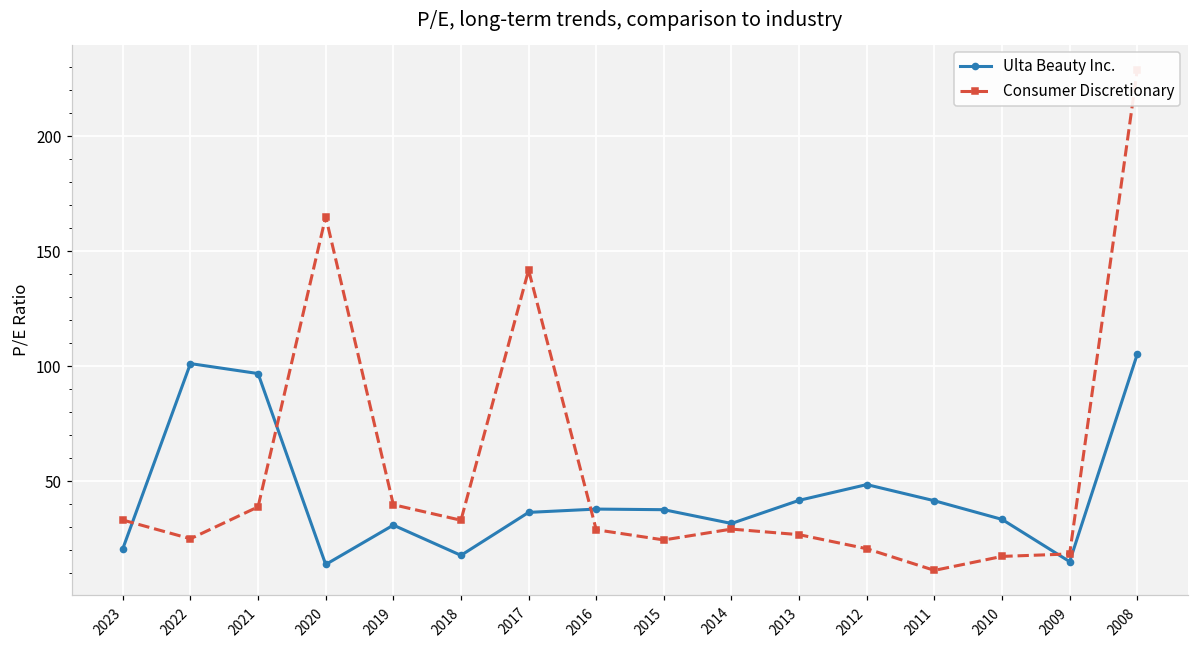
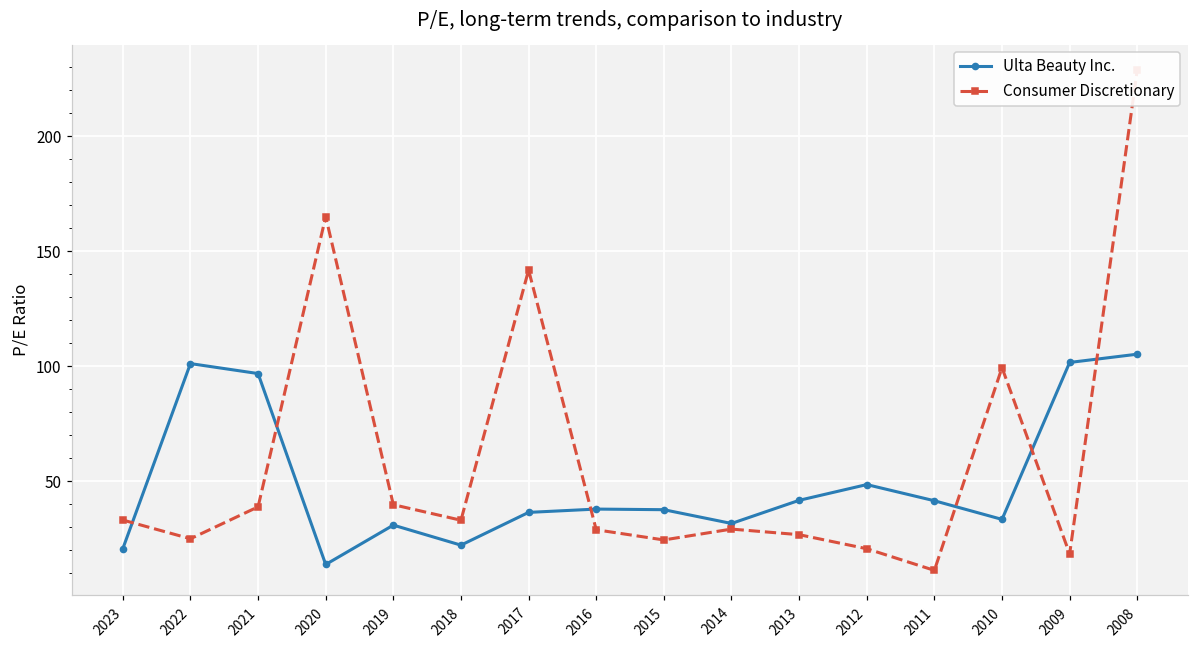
Ulta Beauty Inc., 2018: 18 -> 22
Consumer Discretionary, 2010: 17 -> 99
Ulta Beauty Inc., 2009: 15 -> 102
